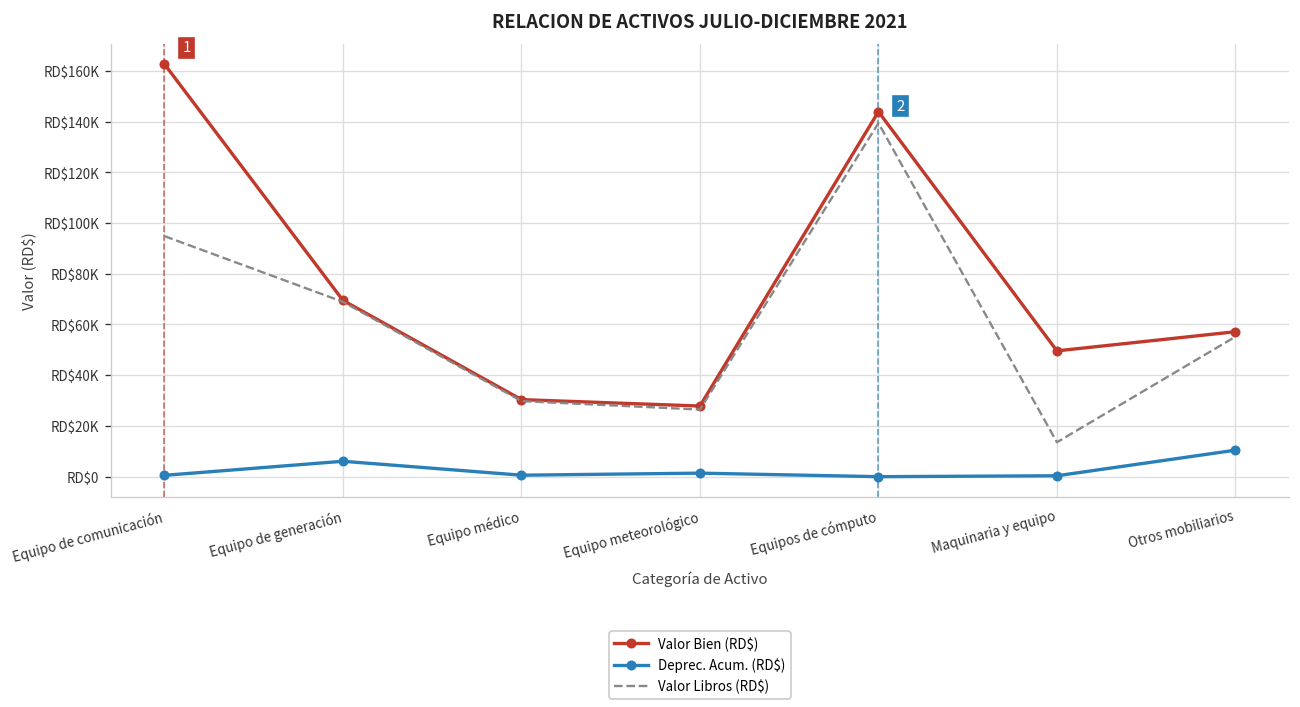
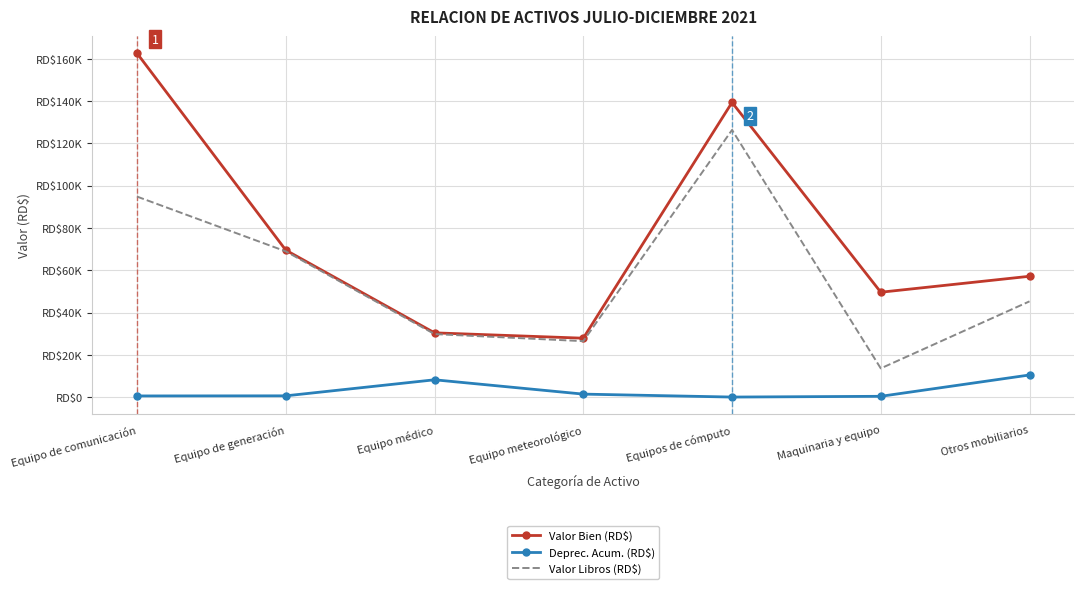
Deprec. Acum. (RD$), Equipo de generación: RD$6000 -> RD$1000
Deprec. Acum. (RD$), Equipo médico: RD$1000 -> RD$8000
Valor Bien (RD$), Equipos de cómputo: RD$144000 -> RD$139000
Valor Libros (RD$), Equipos de cómputo: RD$139000 -> RD$126000
Valor Libros (RD$), Otros mobiliarios: RD$55000 -> RD$45000
